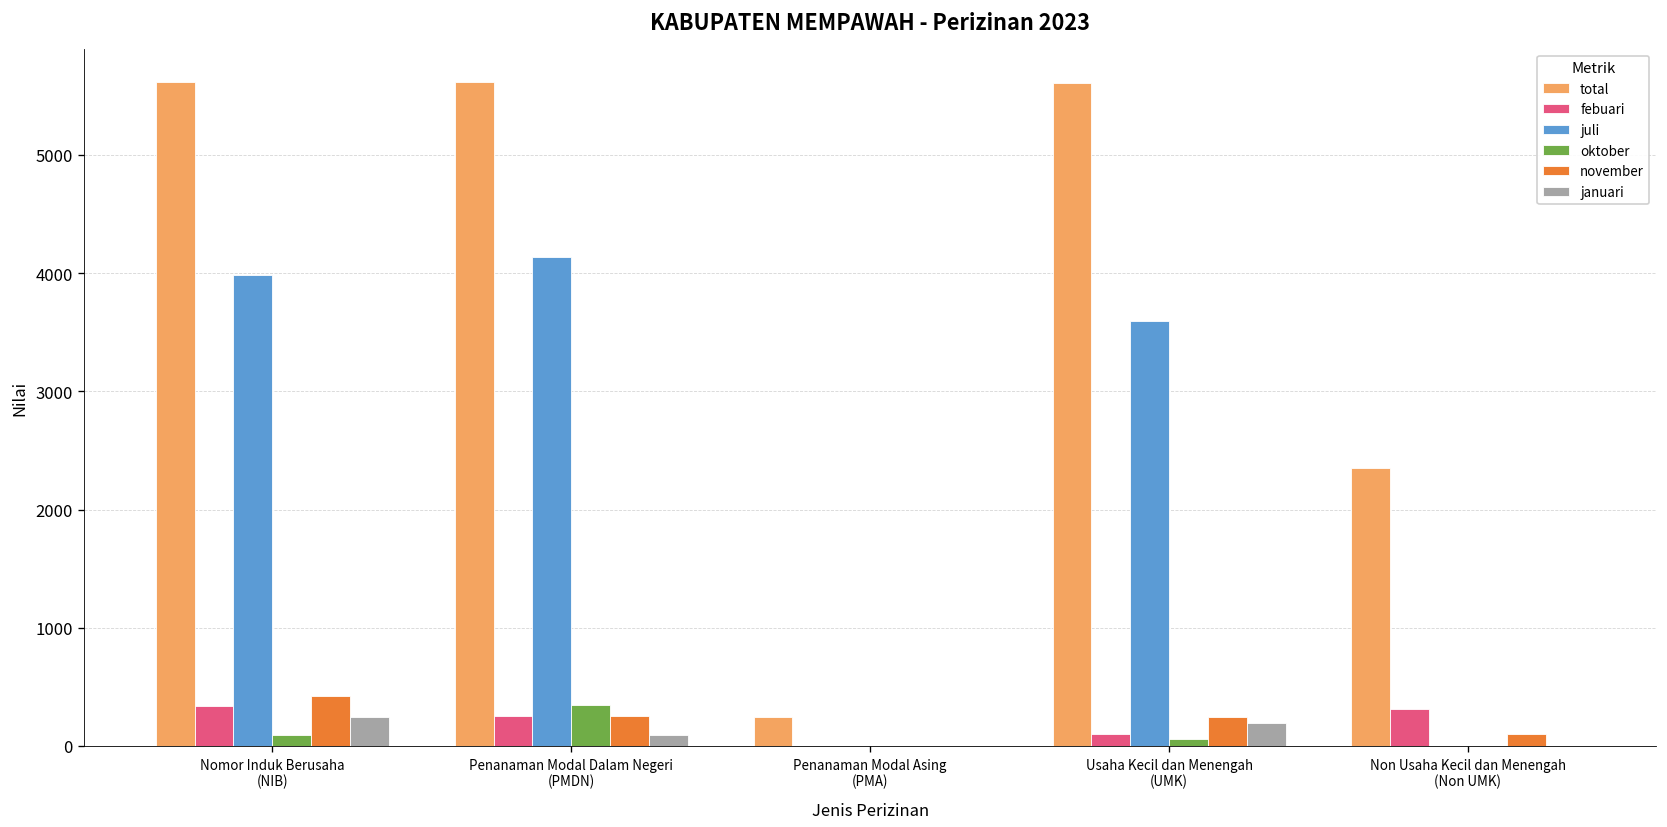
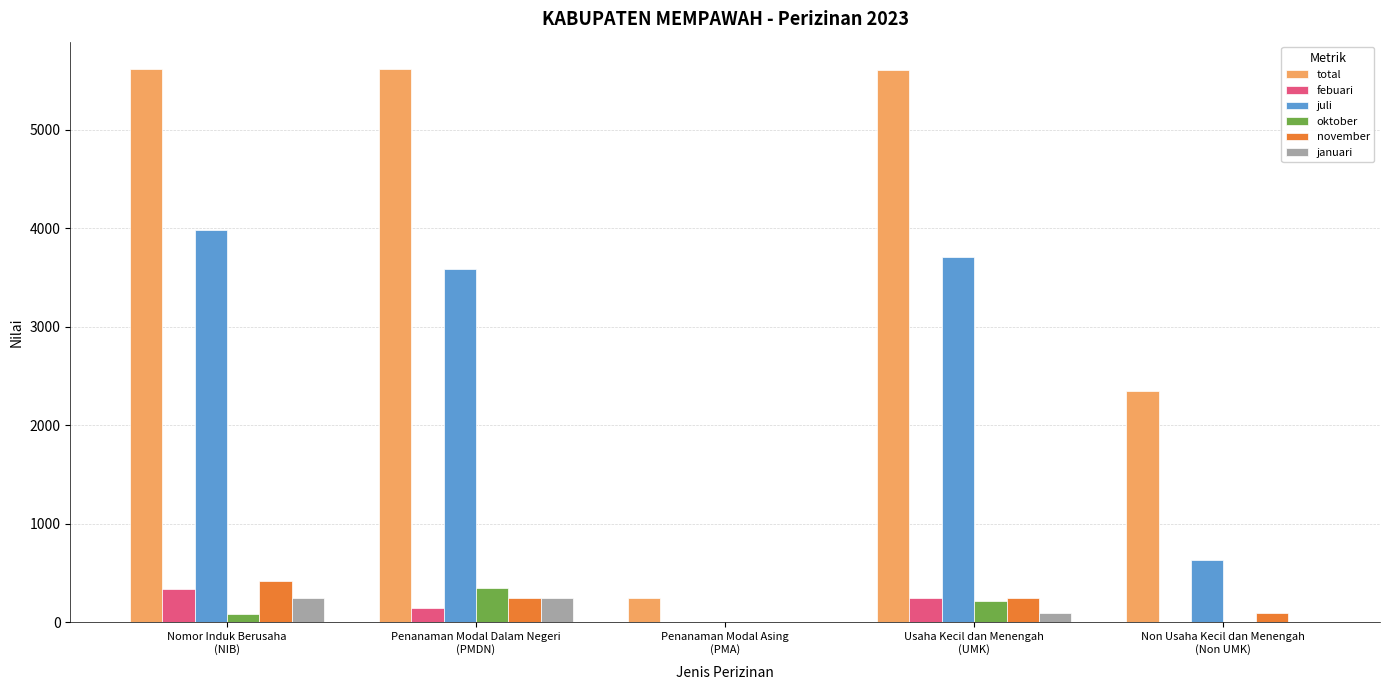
febuari, Penanaman Modal Dalam Negeri (PMDN): 300 -> 100
juli, Penanaman Modal Dalam Negeri (PMDN): 4100 -> 3600
januari, Penanaman Modal Dalam Negeri (PMDN): 100 -> 300
febuari, Usaha Kecil dan Menengah (UMK): 100 -> 300
juli, Usaha Kecil dan Menengah (UMK): 3600 -> 3700
oktober, Usaha Kecil dan Menengah (UMK): 100 -> 200
januari, Usaha Kecil dan Menengah (UMK): 200 -> 100
febuari, Non Usaha Kecil dan Menengah (Non UMK): 300 -> 0
juli, Non Usaha Kecil dan Menengah (Non UMK): 0 -> 600
